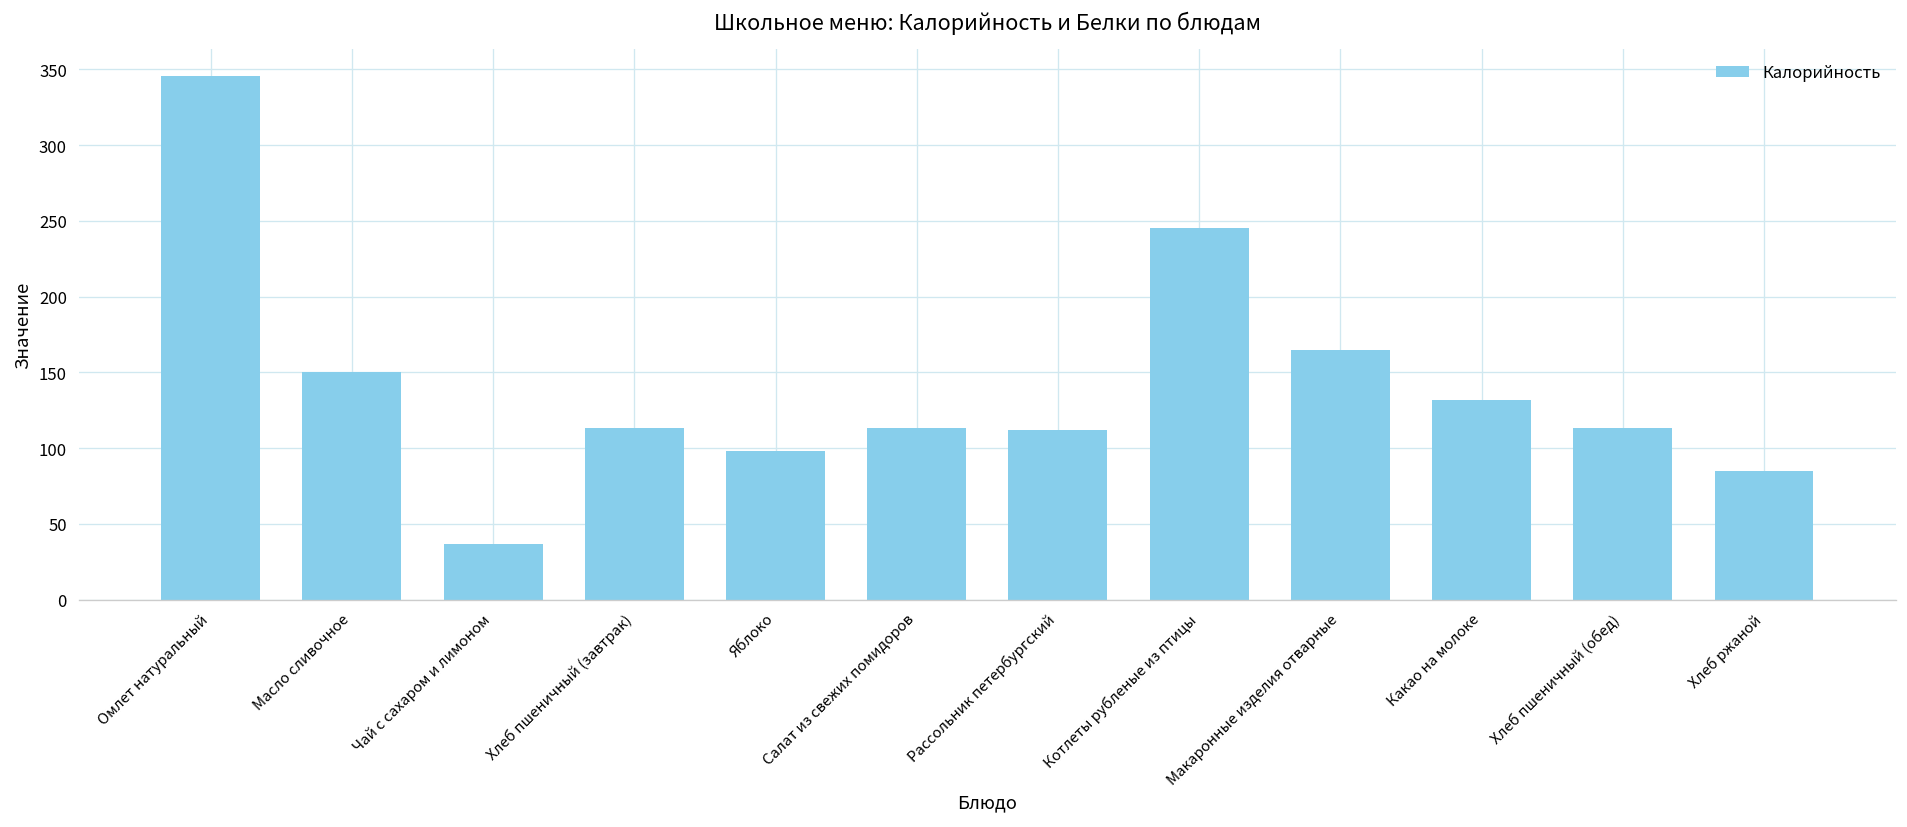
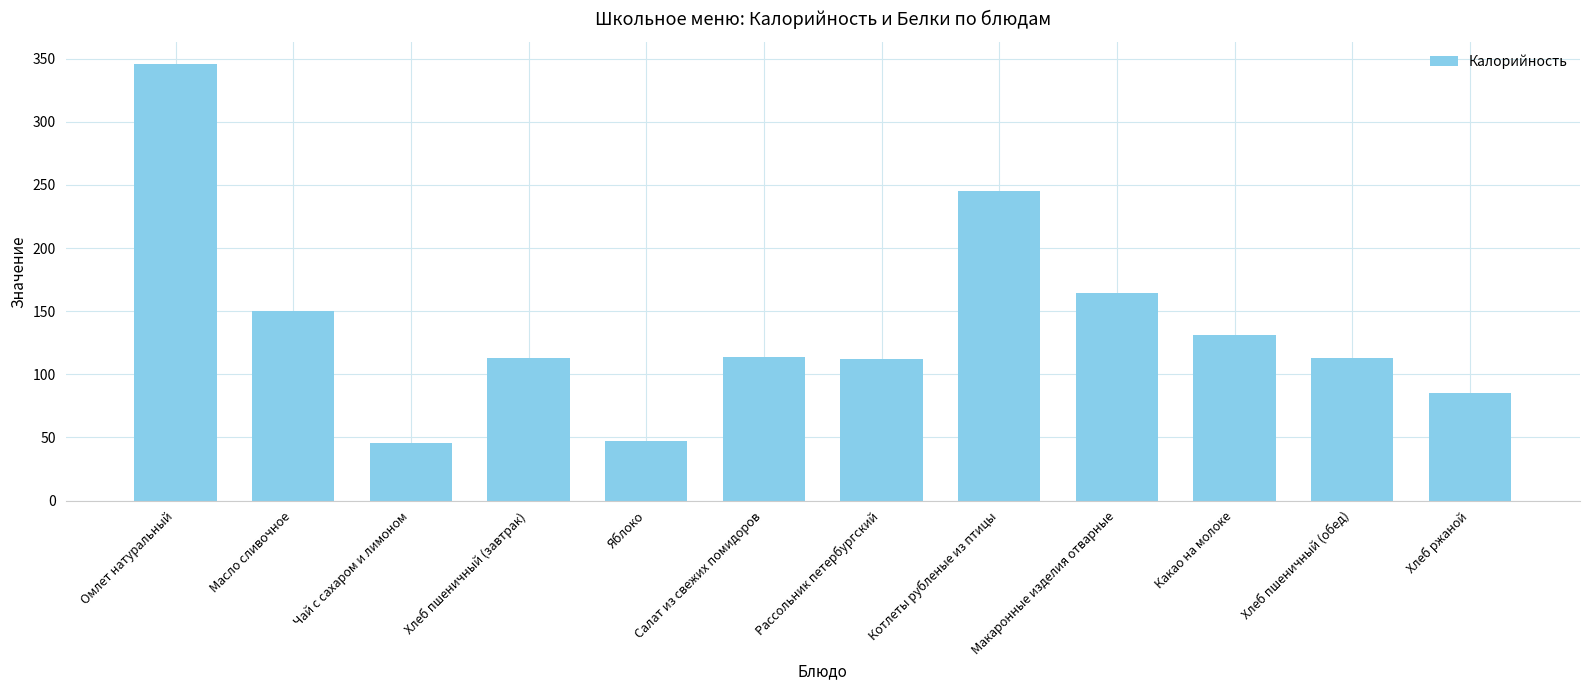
Чай с сахаром и лимоном: 37 -> 46
Яблоко: 98 -> 47
